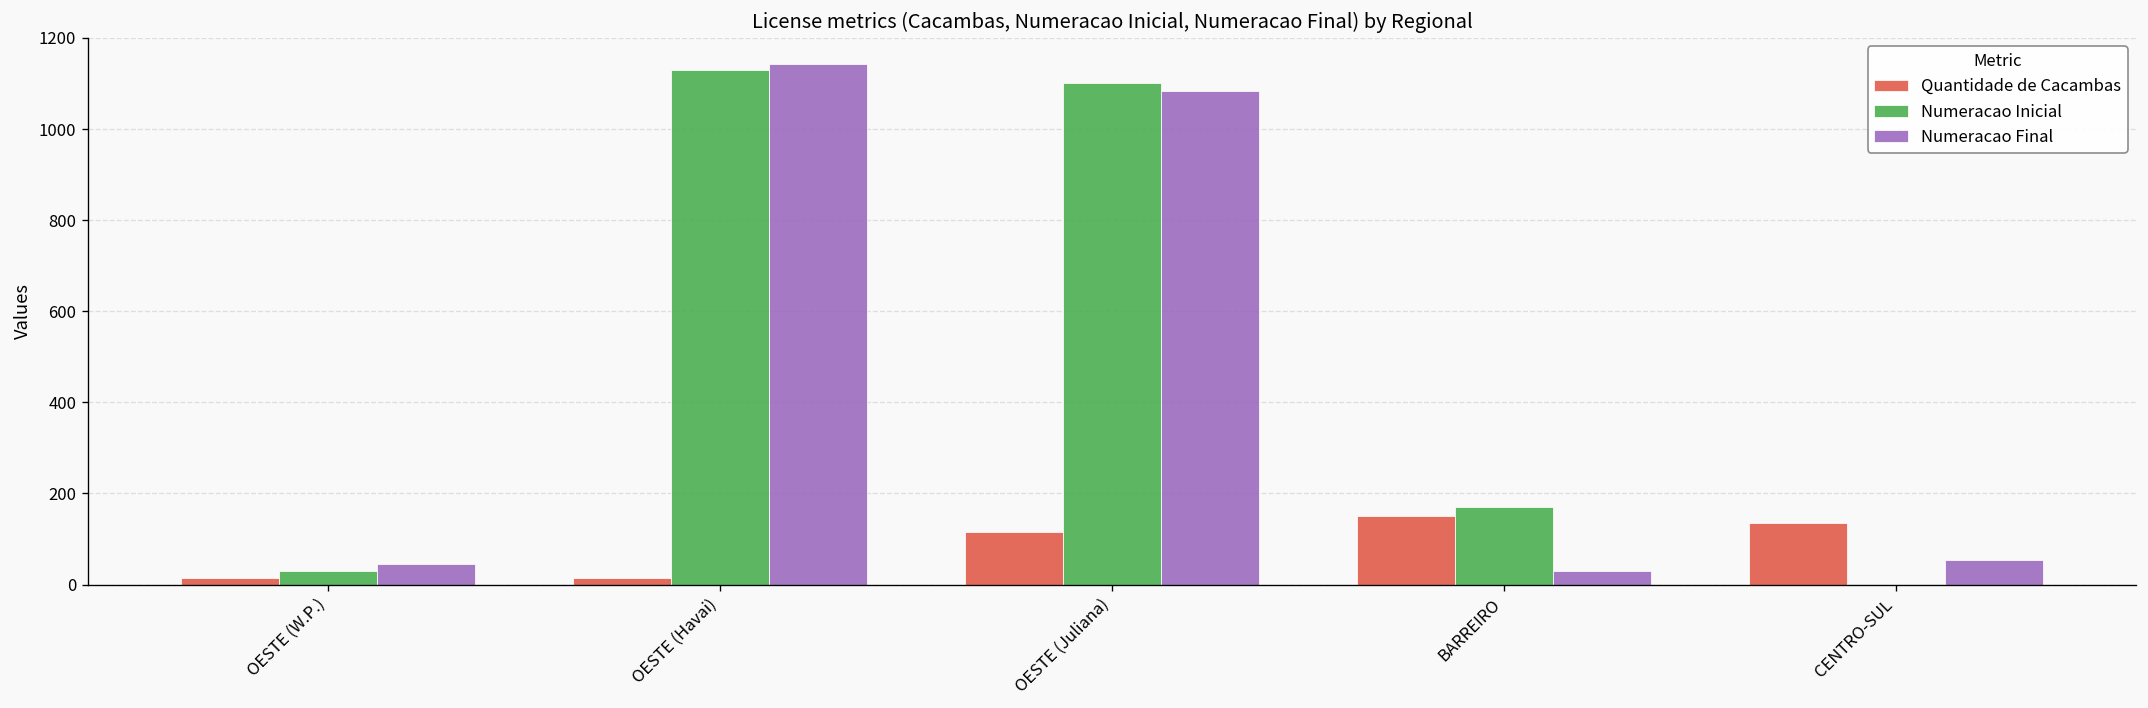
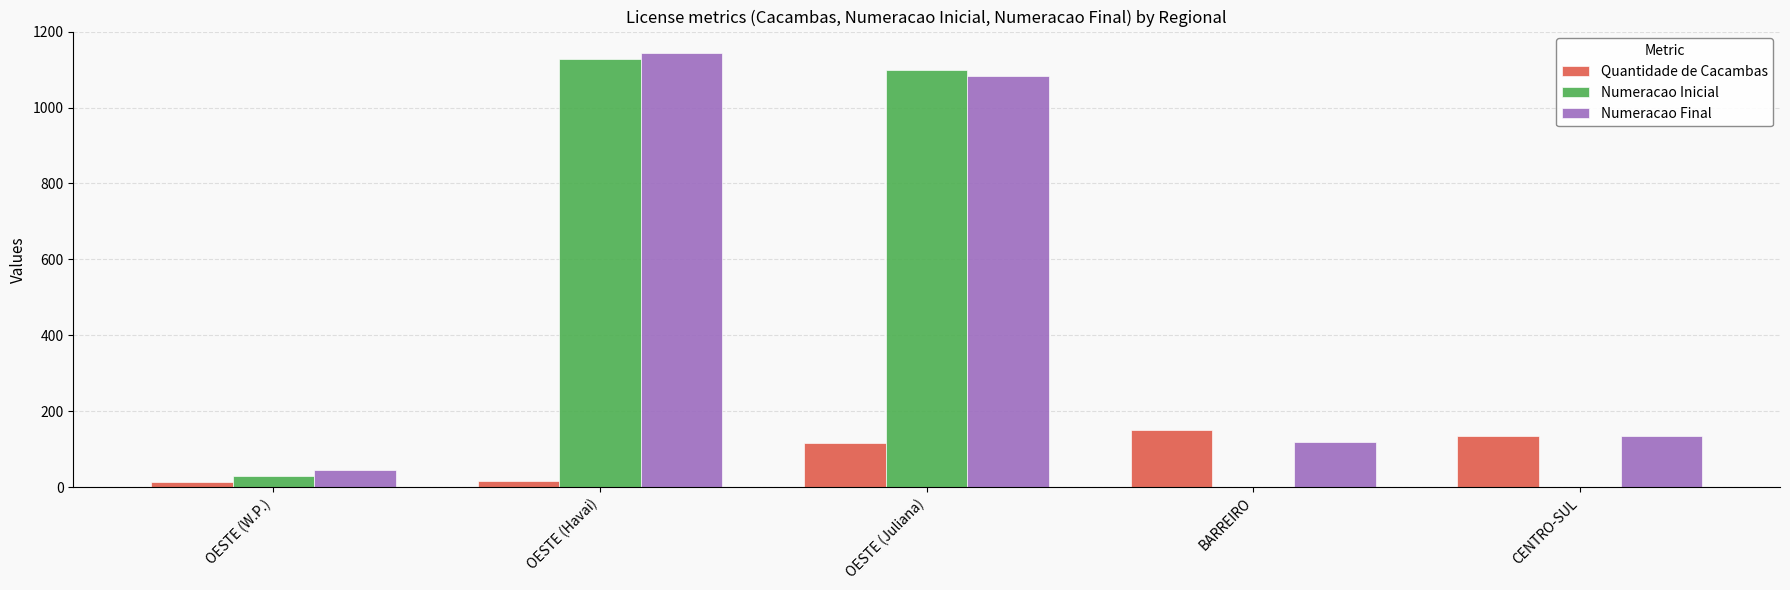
Numeracao Inicial, BARREIRO: 170 -> 0
Numeracao Final, BARREIRO: 30 -> 120
Numeracao Final, CENTRO-SUL: 60 -> 140
